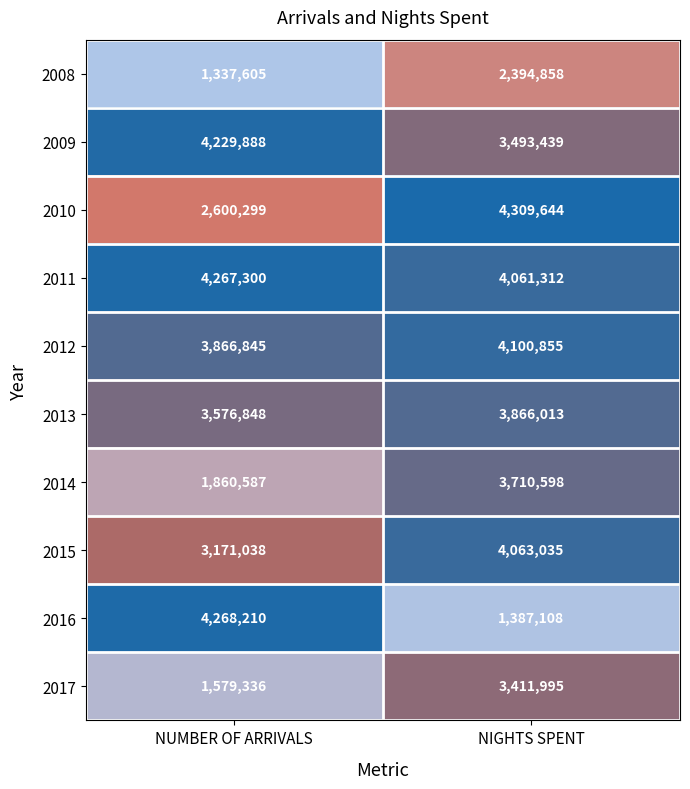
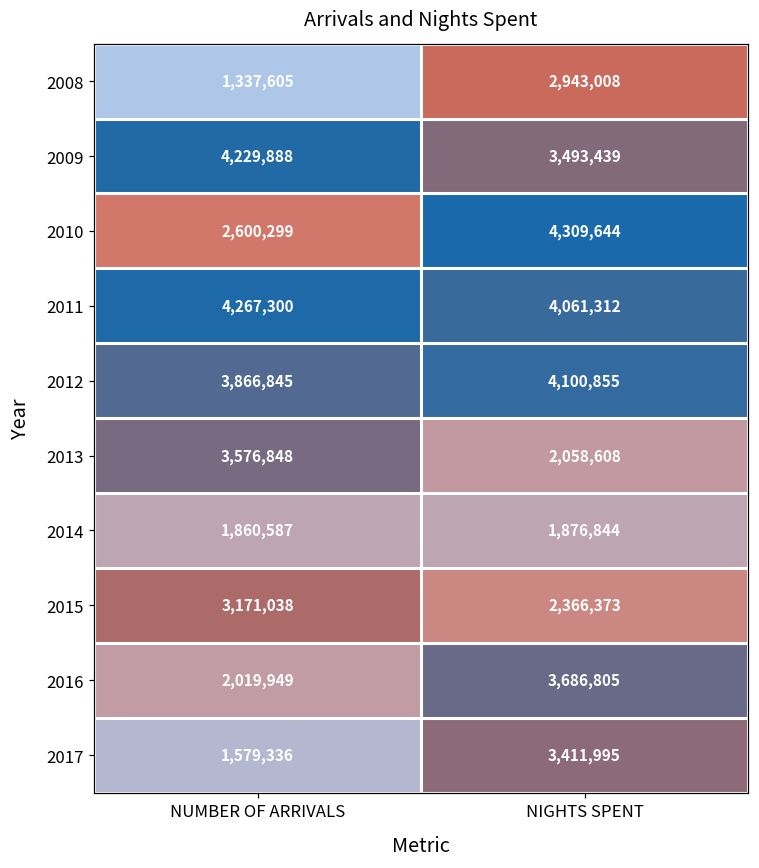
2008, NIGHTS SPENT: 2,394,858 -> 2,943,008
2013, NIGHTS SPENT: 3,866,013 -> 2,058,608
2014, NIGHTS SPENT: 3,710,598 -> 1,876,844
2015, NIGHTS SPENT: 4,063,035 -> 2,366,373
2016, NUMBER OF ARRIVALS: 4,268,210 -> 2,019,949
2016, NIGHTS SPENT: 1,387,108 -> 3,686,805
